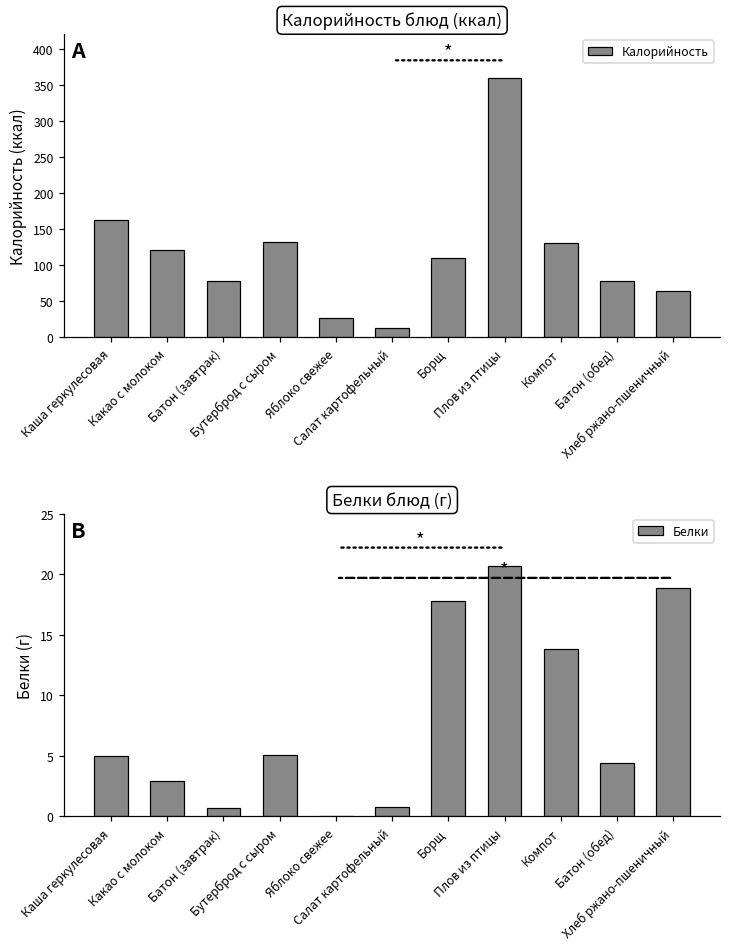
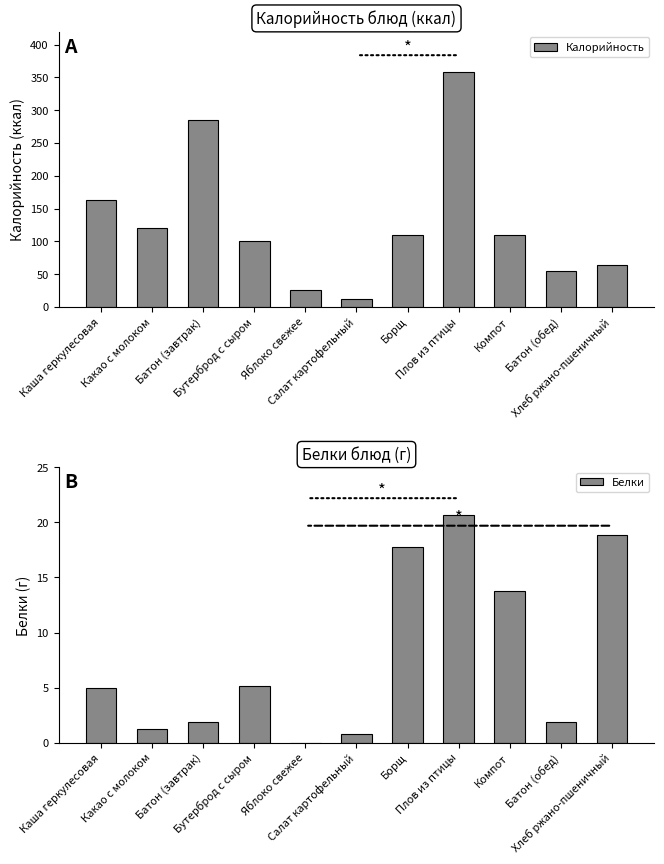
Калорийность блюд (ккал), Батон (завтрак): 80 -> 290
Калорийность блюд (ккал), Бутерброд с сыром: 130 -> 100
Калорийность блюд (ккал), Компот: 130 -> 110
Калорийность блюд (ккал), Батон (обед): 80 -> 60
Белки блюд (г), Какао с молоком: 2.9 -> 1.2
Белки блюд (г), Батон (завтрак): 0.7 -> 1.9
Белки блюд (г), Батон (обед): 4.4 -> 1.9
